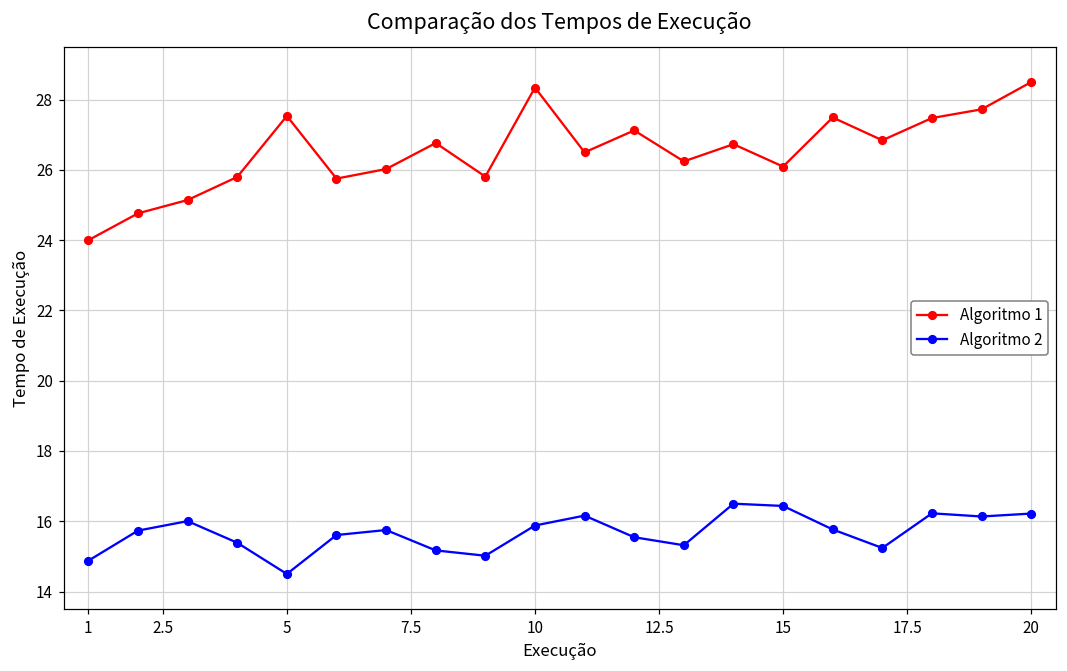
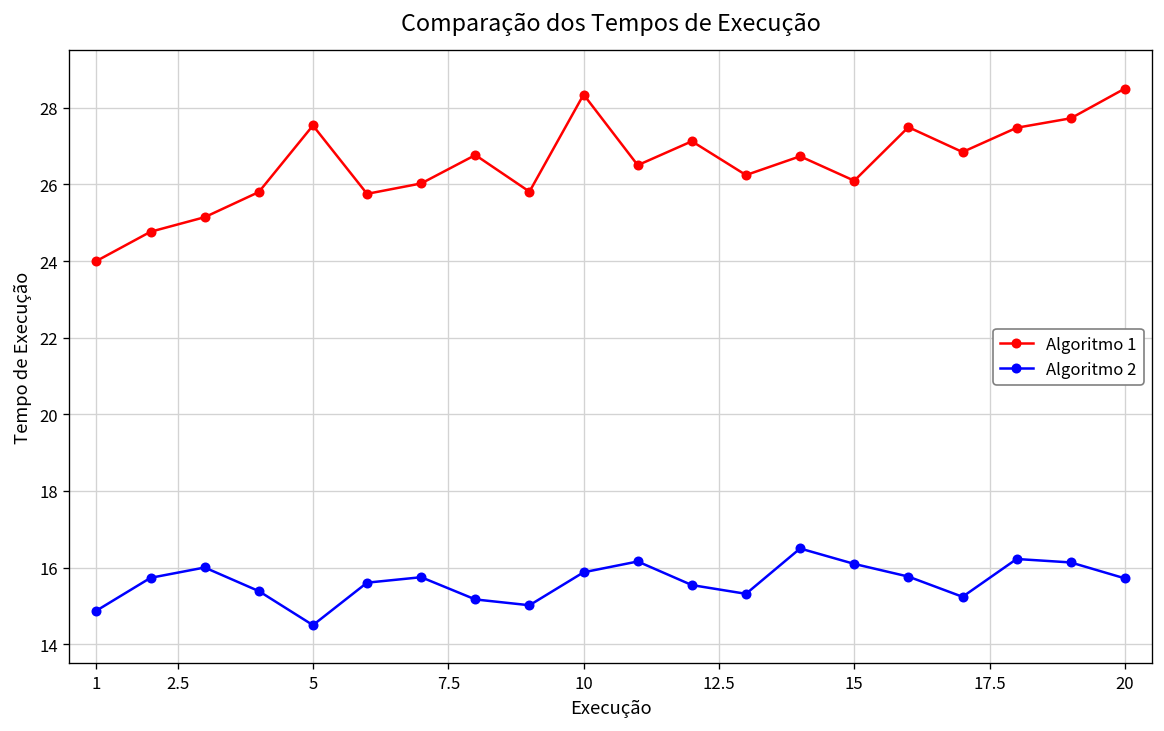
Algoritmo 2, 15: 16.4 -> 16.1
Algoritmo 2, 20: 16.2 -> 15.7
